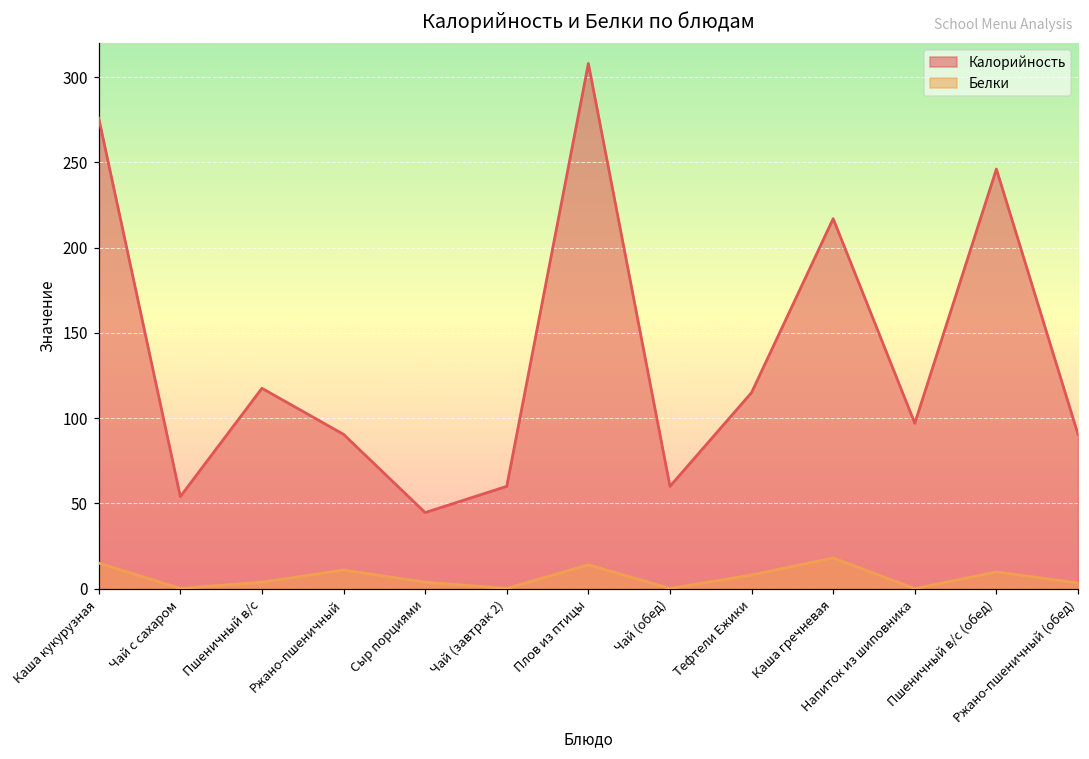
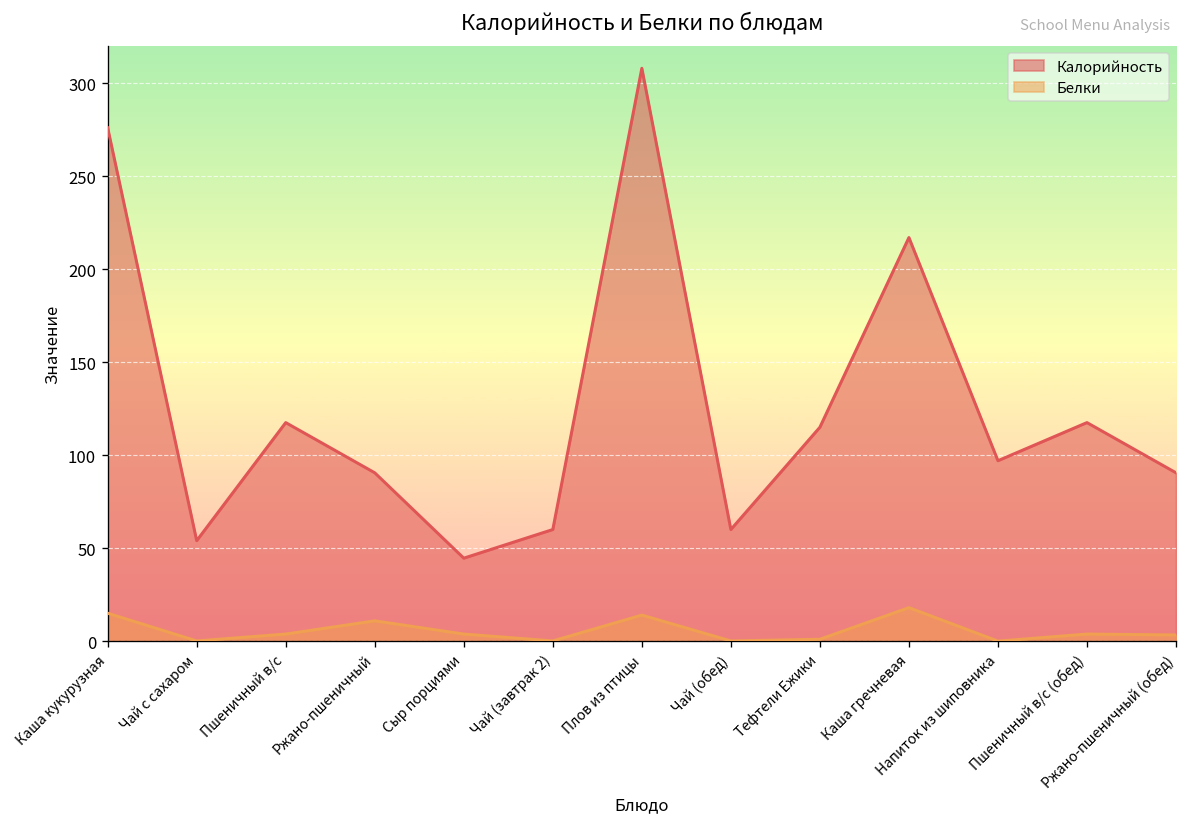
Белки, Тефтели Ежики: 8 -> 1
Калорийность, Пшеничный в/с (обед): 246 -> 118
Белки, Пшеничный в/с (обед): 10 -> 4
